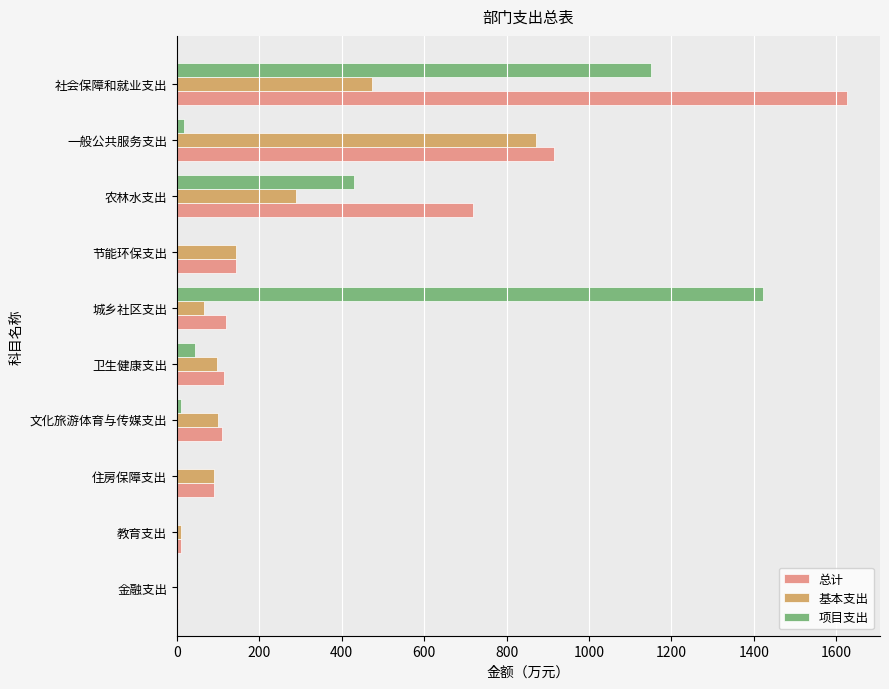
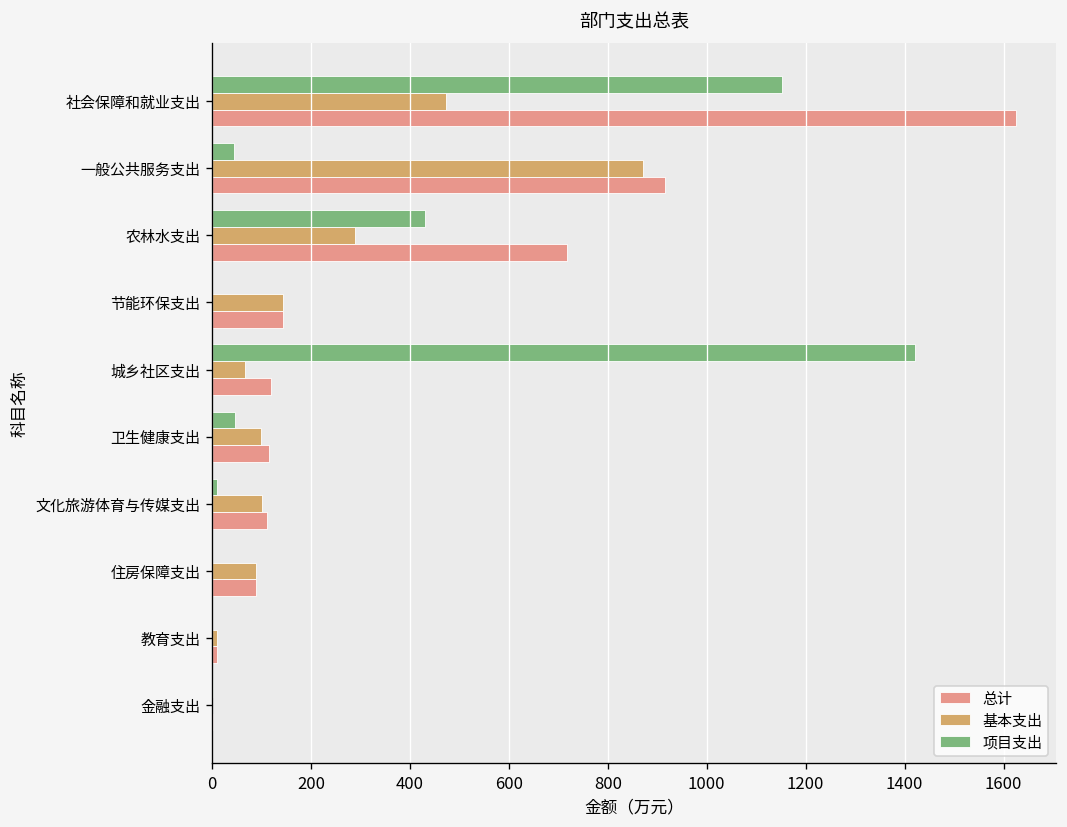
项目支出, 一般公共服务支出: 20 -> 40
